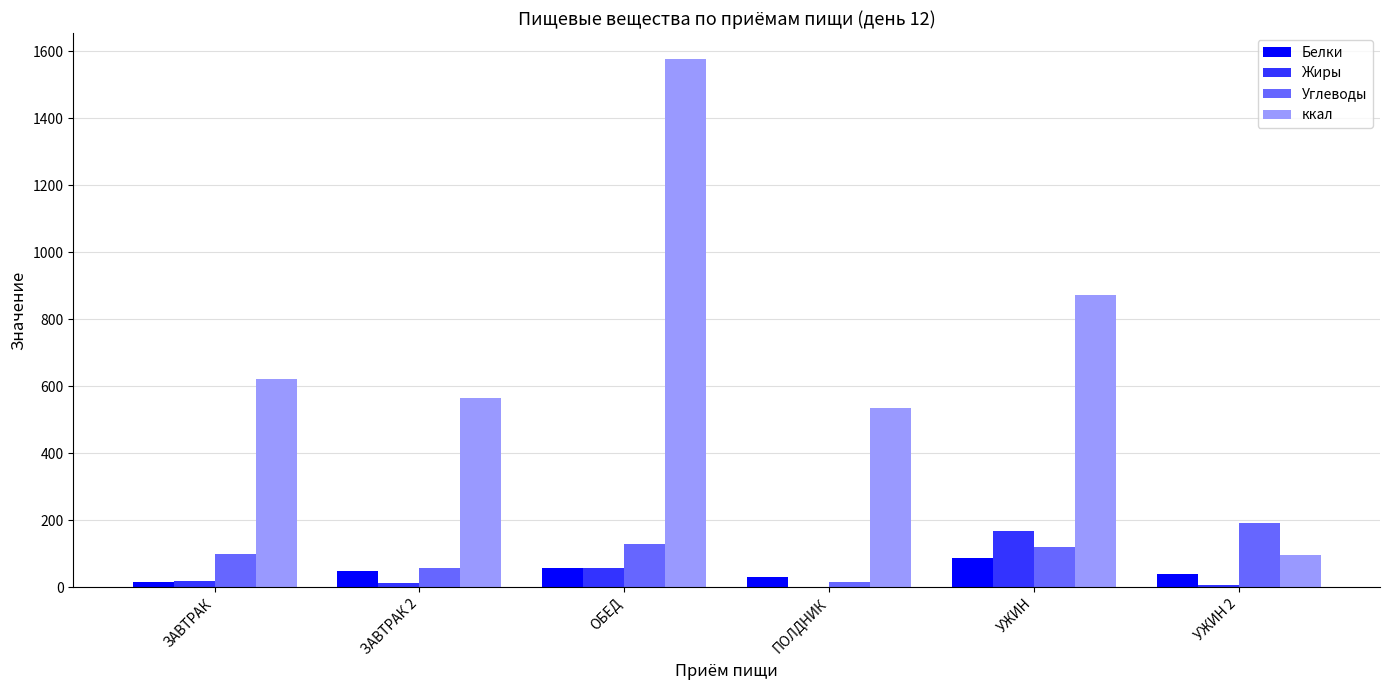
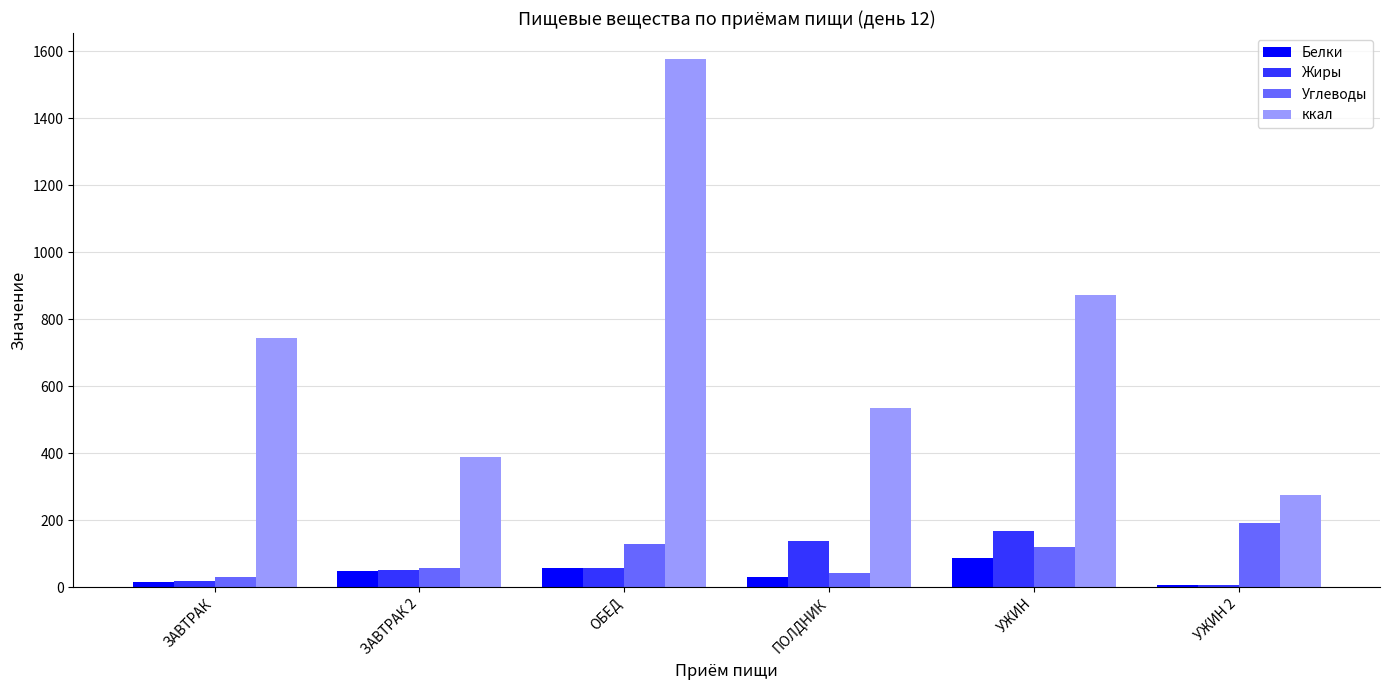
Углеводы, ЗАВТРАК: 100 -> 30
ккал, ЗАВТРАК: 620 -> 740
Жиры, ЗАВТРАК 2: 10 -> 50
ккал, ЗАВТРАК 2: 560 -> 390
Жиры, ПОЛДНИК: 0 -> 140
Углеводы, ПОЛДНИК: 20 -> 40
Белки, УЖИН 2: 40 -> 10
ккал, УЖИН 2: 100 -> 270
